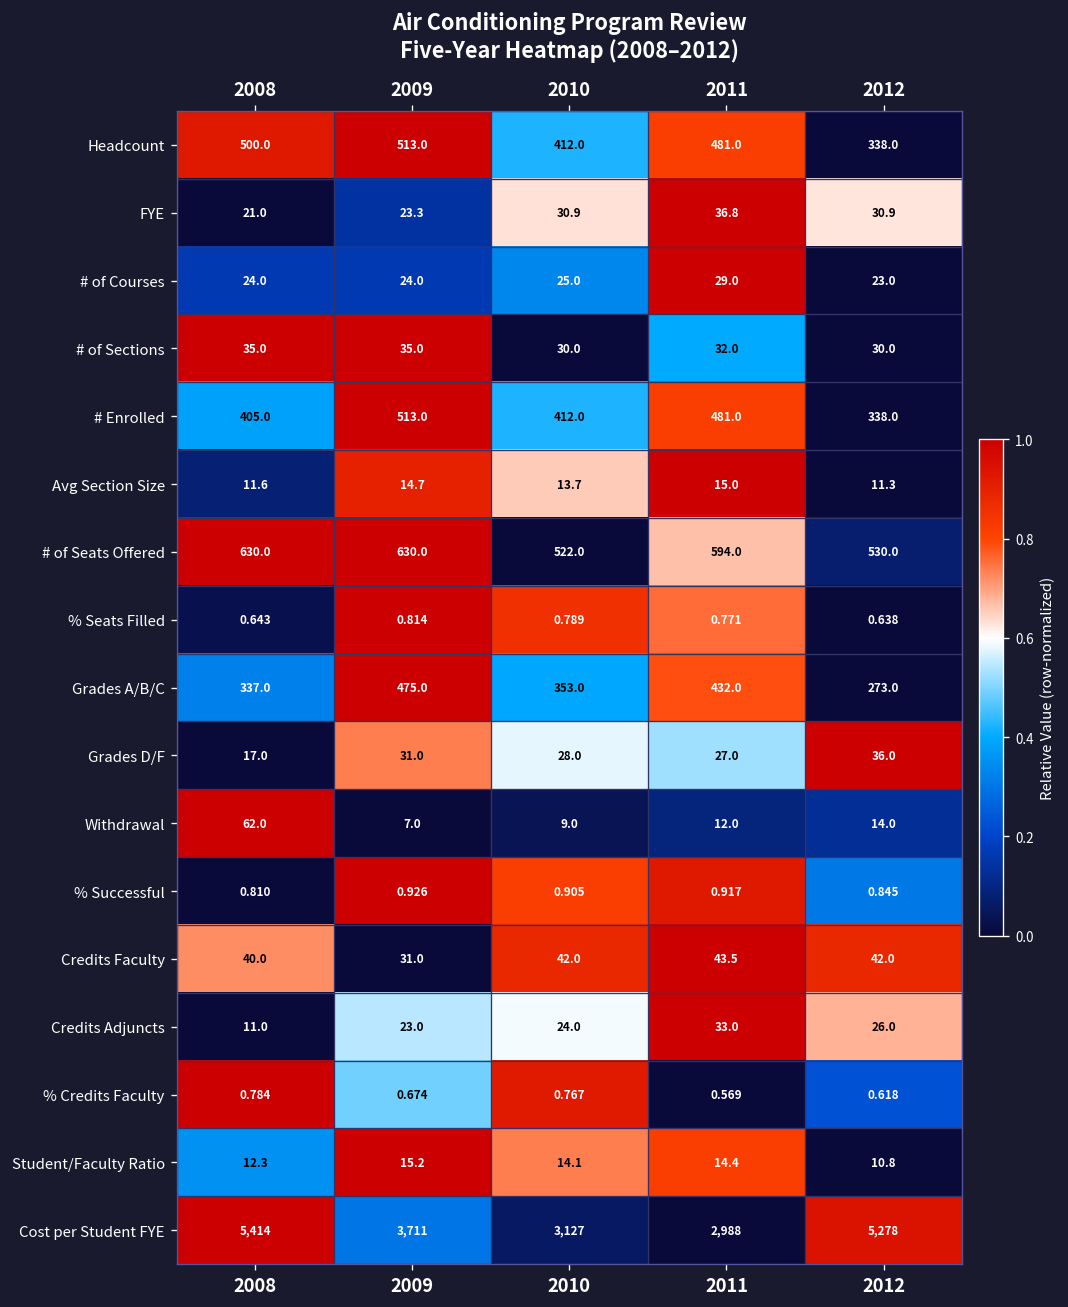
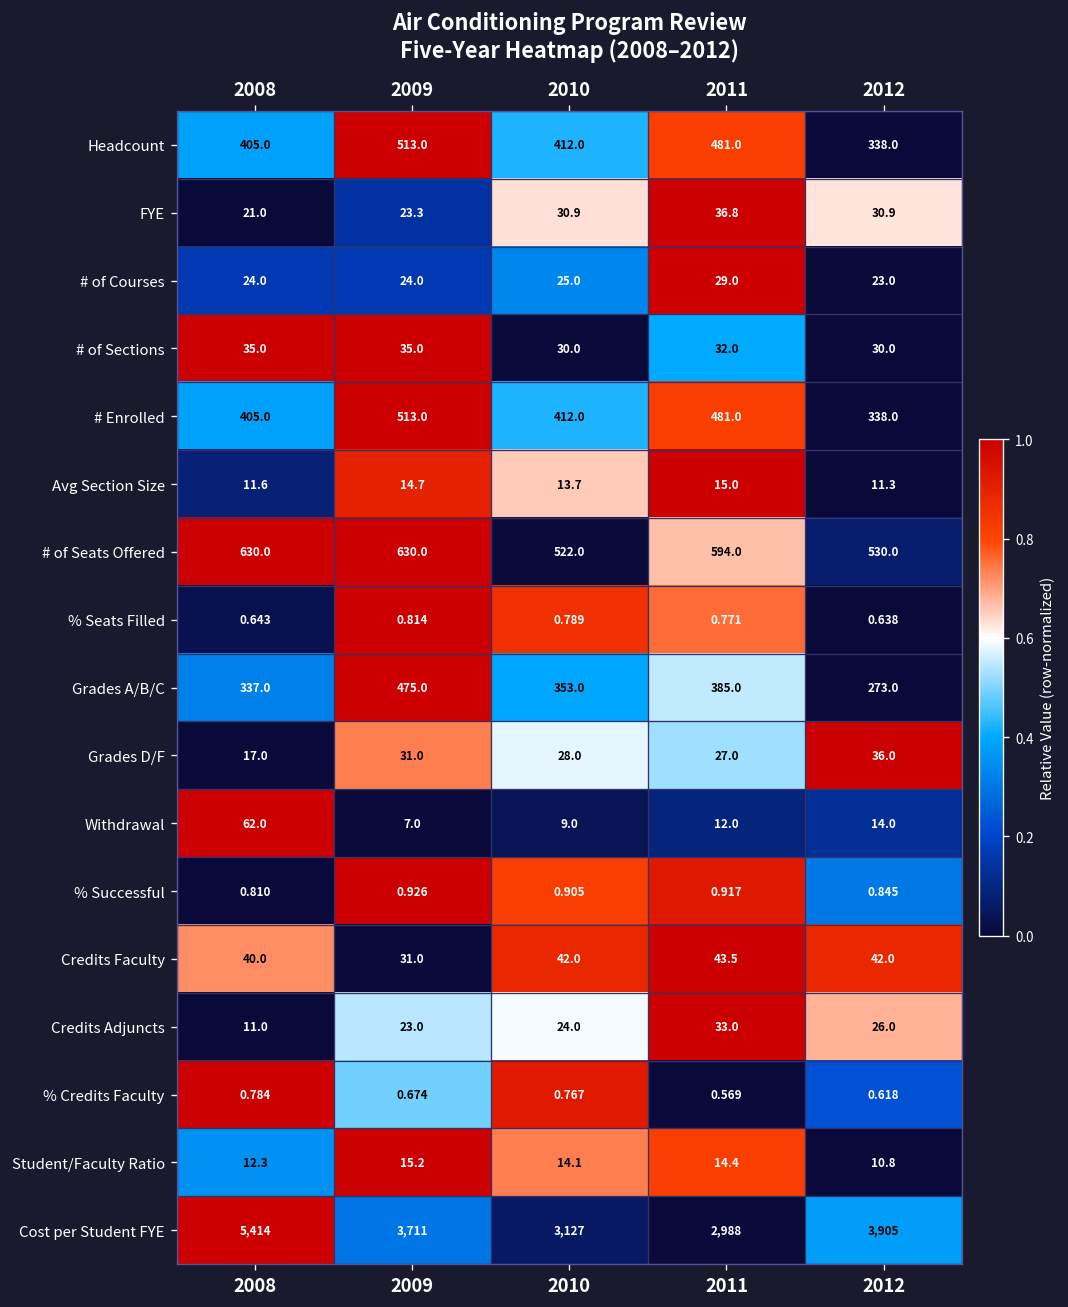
Headcount, 2008: 500.0 -> 405.0
Grades A/B/C, 2011: 432.0 -> 385.0
Cost per Student FYE, 2012: 5,278 -> 3,905
